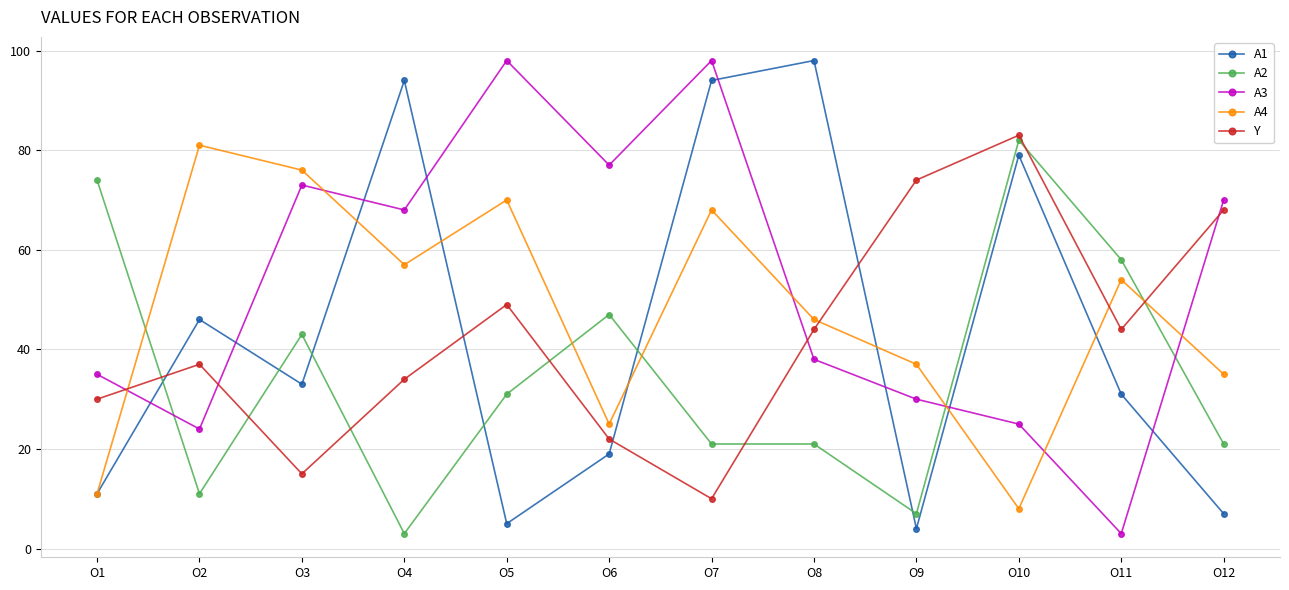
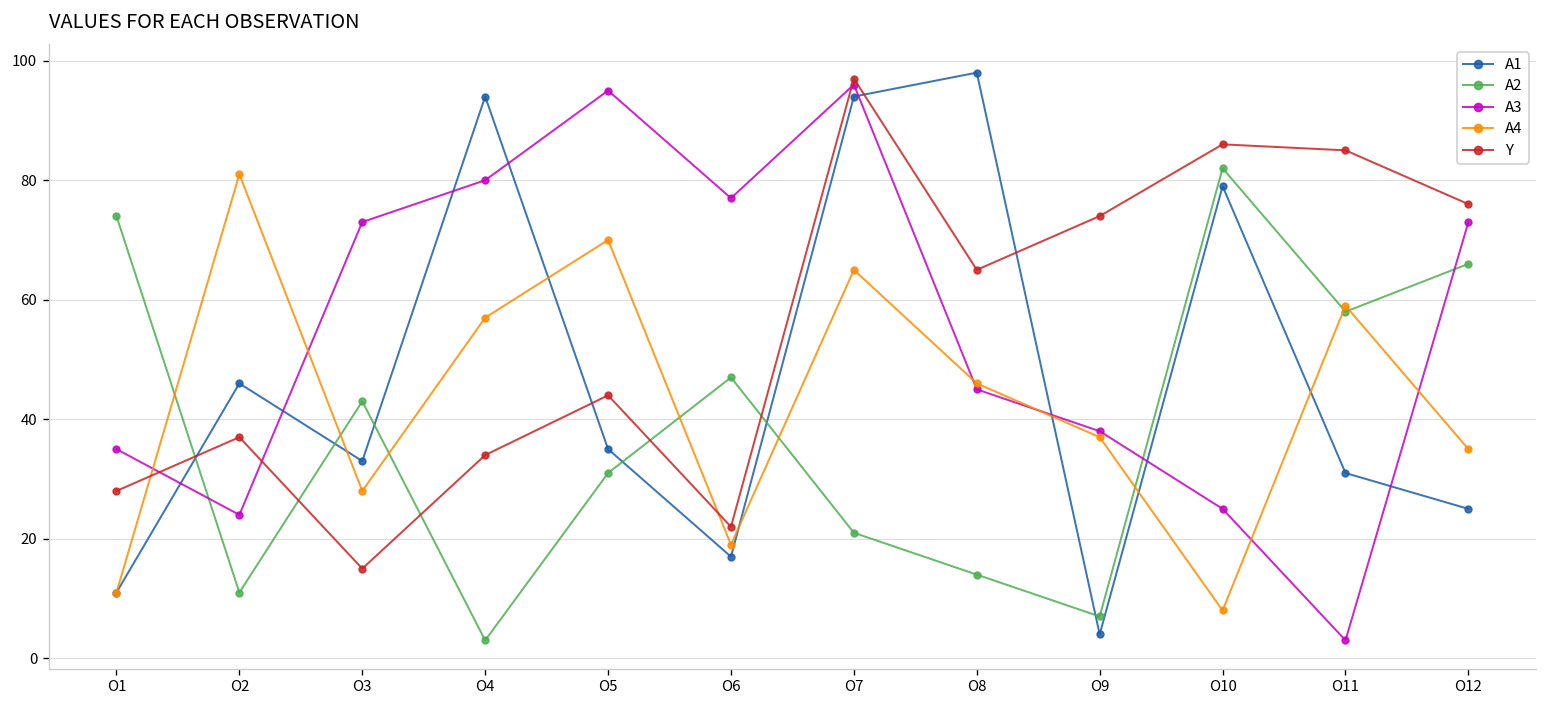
Y, O1: 30 -> 28
A4, O3: 76 -> 28
A3, O4: 68 -> 80
A1, O5: 5 -> 35
A3, O5: 98 -> 95
Y, O5: 49 -> 44
A1, O6: 19 -> 17
A4, O6: 25 -> 19
A3, O7: 98 -> 96
A4, O7: 68 -> 65
Y, O7: 10 -> 97
A2, O8: 21 -> 14
A3, O8: 38 -> 45
Y, O8: 44 -> 65
A3, O9: 30 -> 38
Y, O10: 83 -> 86
A4, O11: 54 -> 59
Y, O11: 44 -> 85
A1, O12: 7 -> 25
A2, O12: 21 -> 66
A3, O12: 70 -> 73
Y, O12: 68 -> 76
